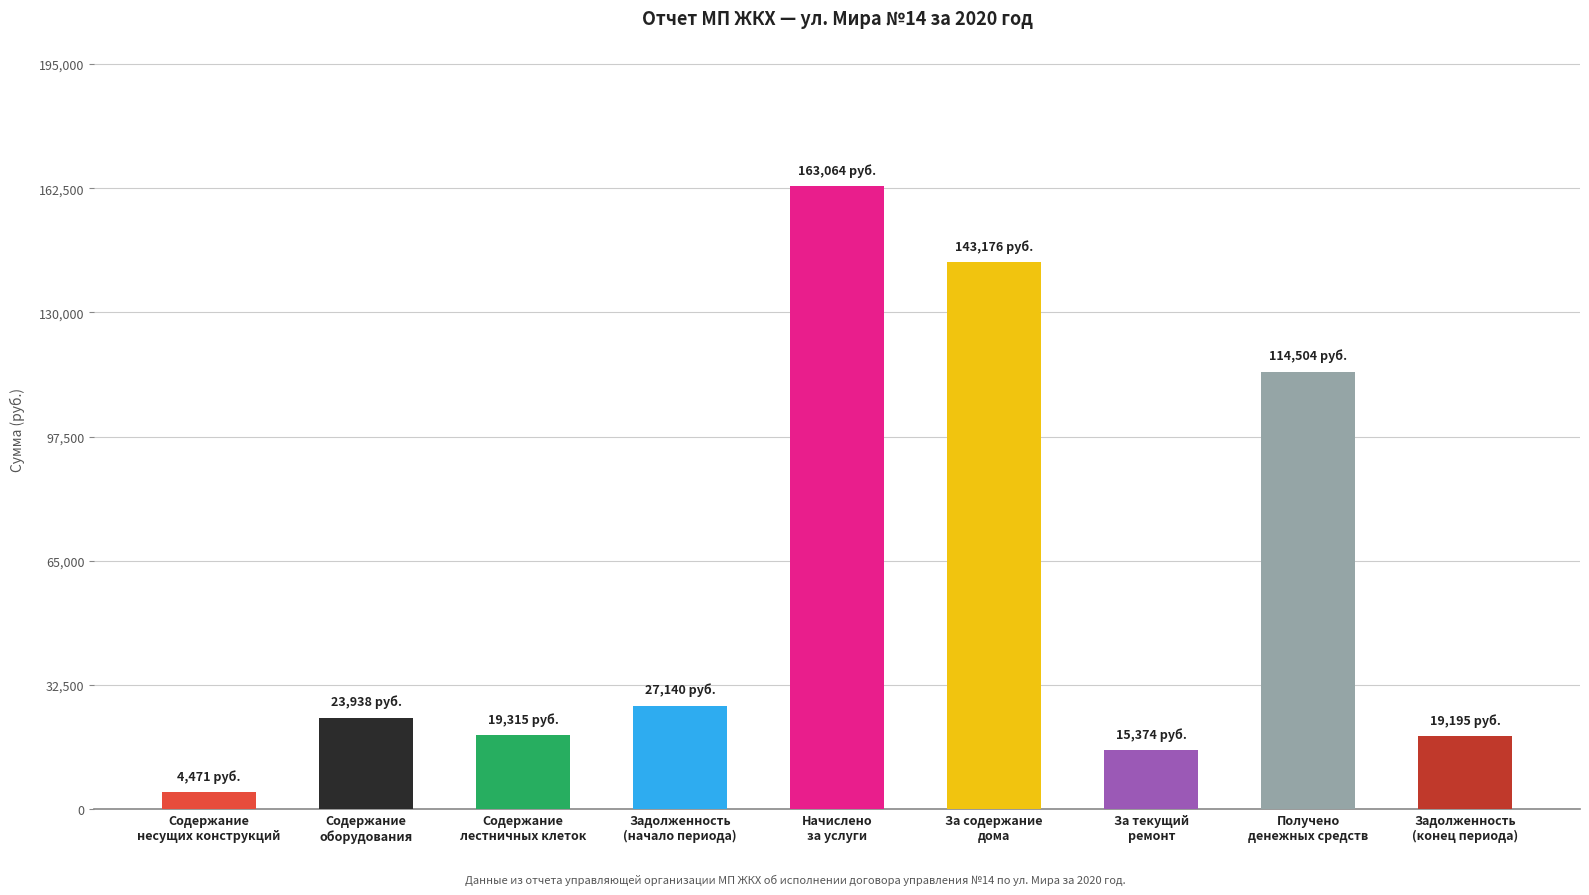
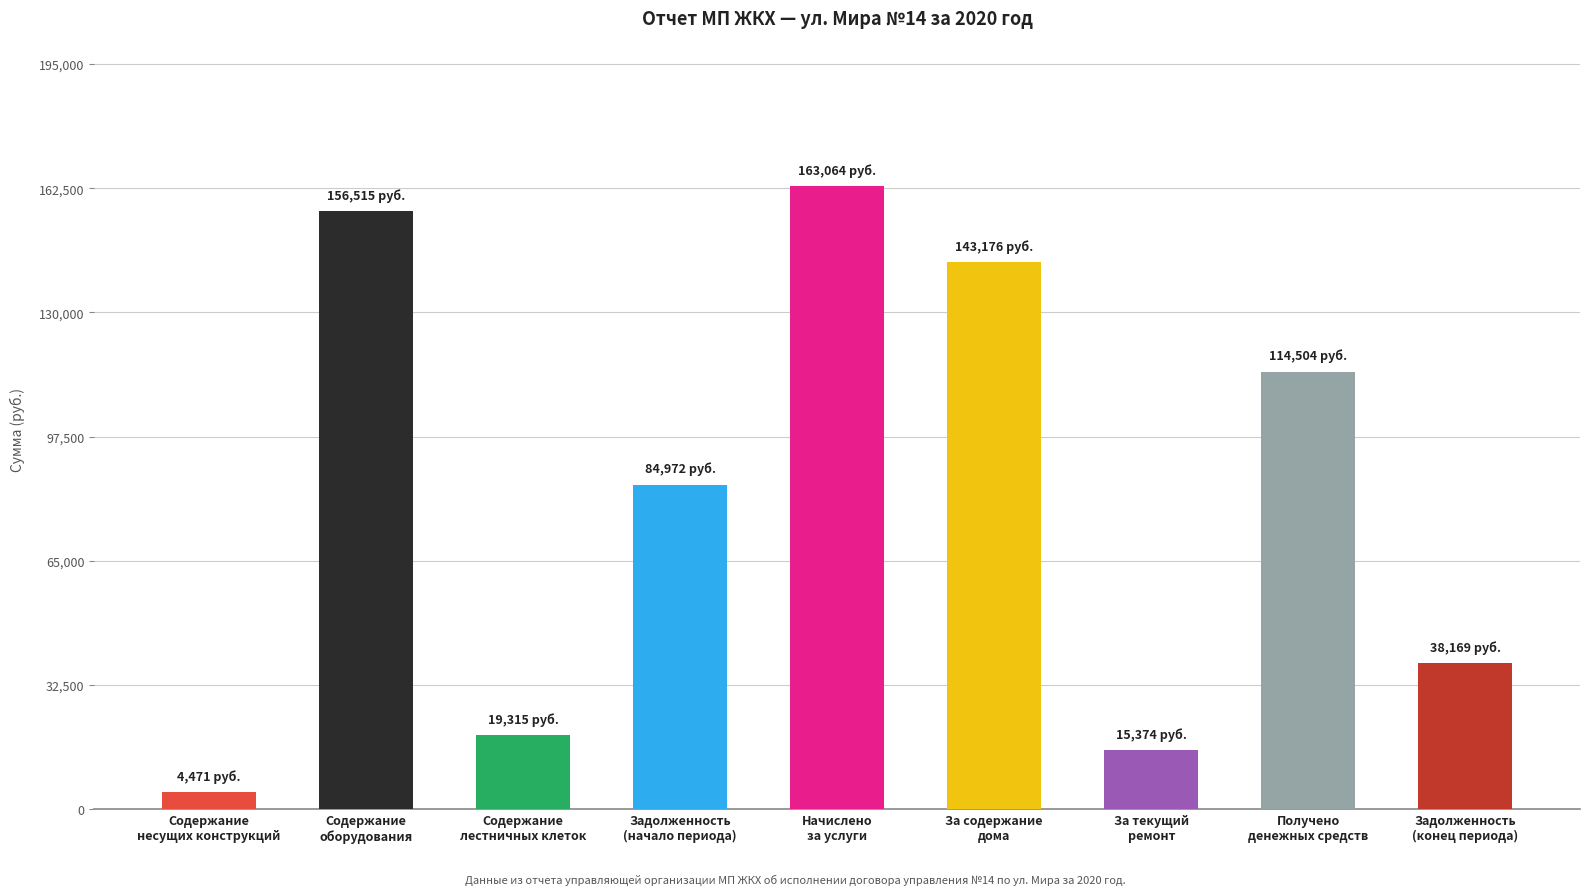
Содержание оборудования: 23,938 -> 156,515
Задолженность (начало периода): 27,140 -> 84,972
Задолженность (конец периода): 19,195 -> 38,169
